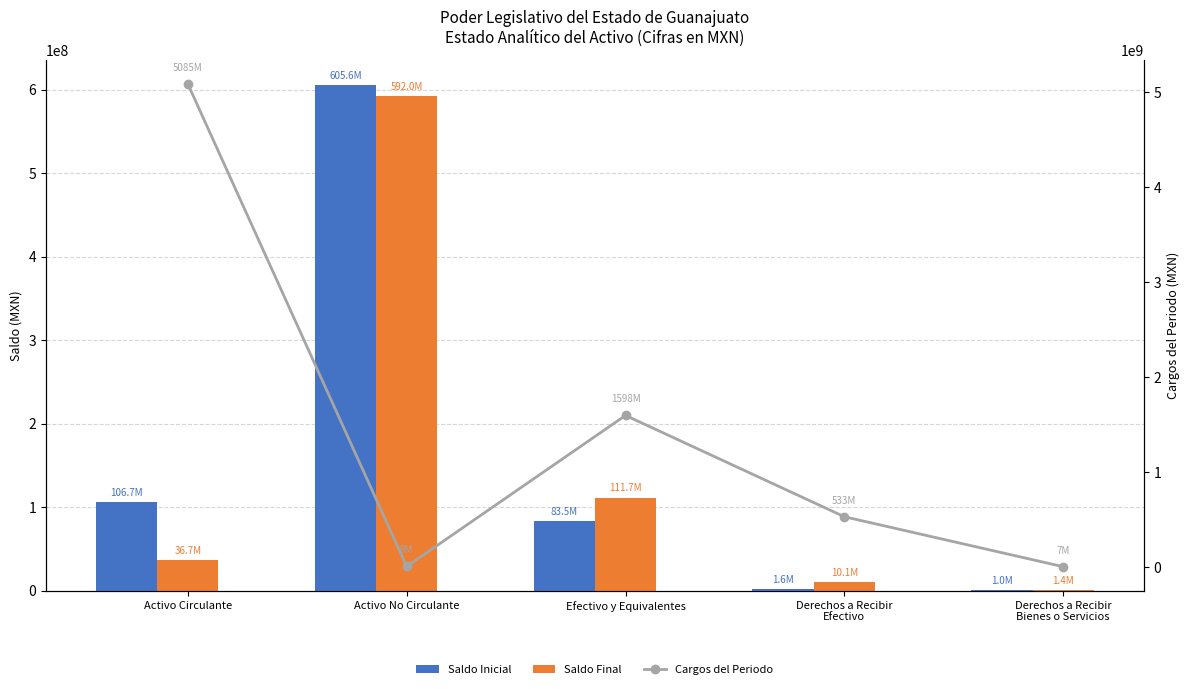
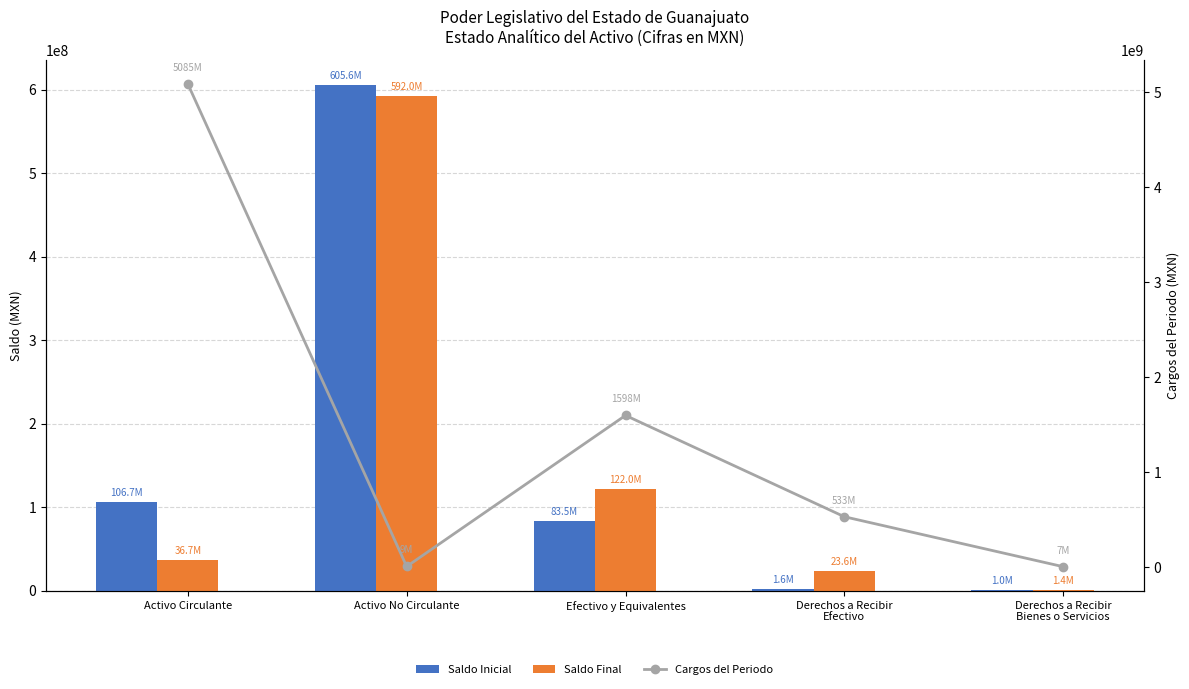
Saldo Final, Efectivo y Equivalentes: 111.7M -> 122.0M
Saldo Final, Derechos a Recibir Efectivo: 10.1M -> 23.6M
